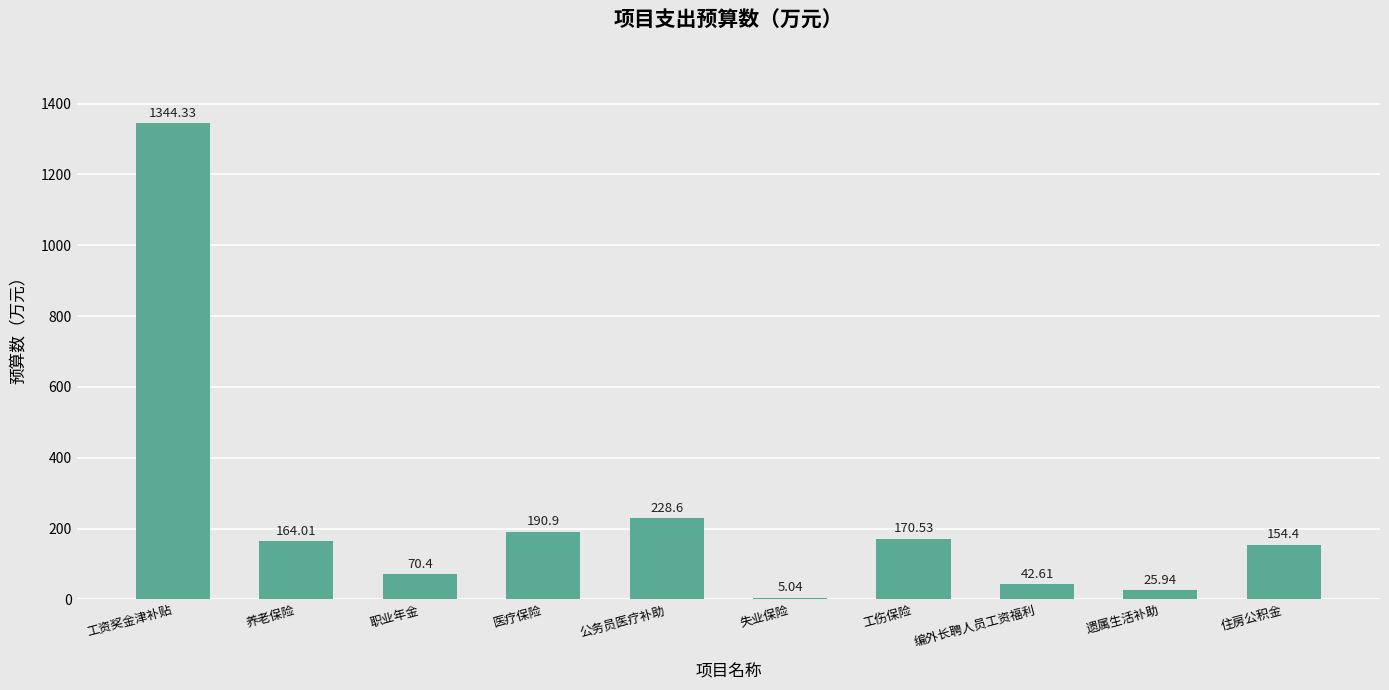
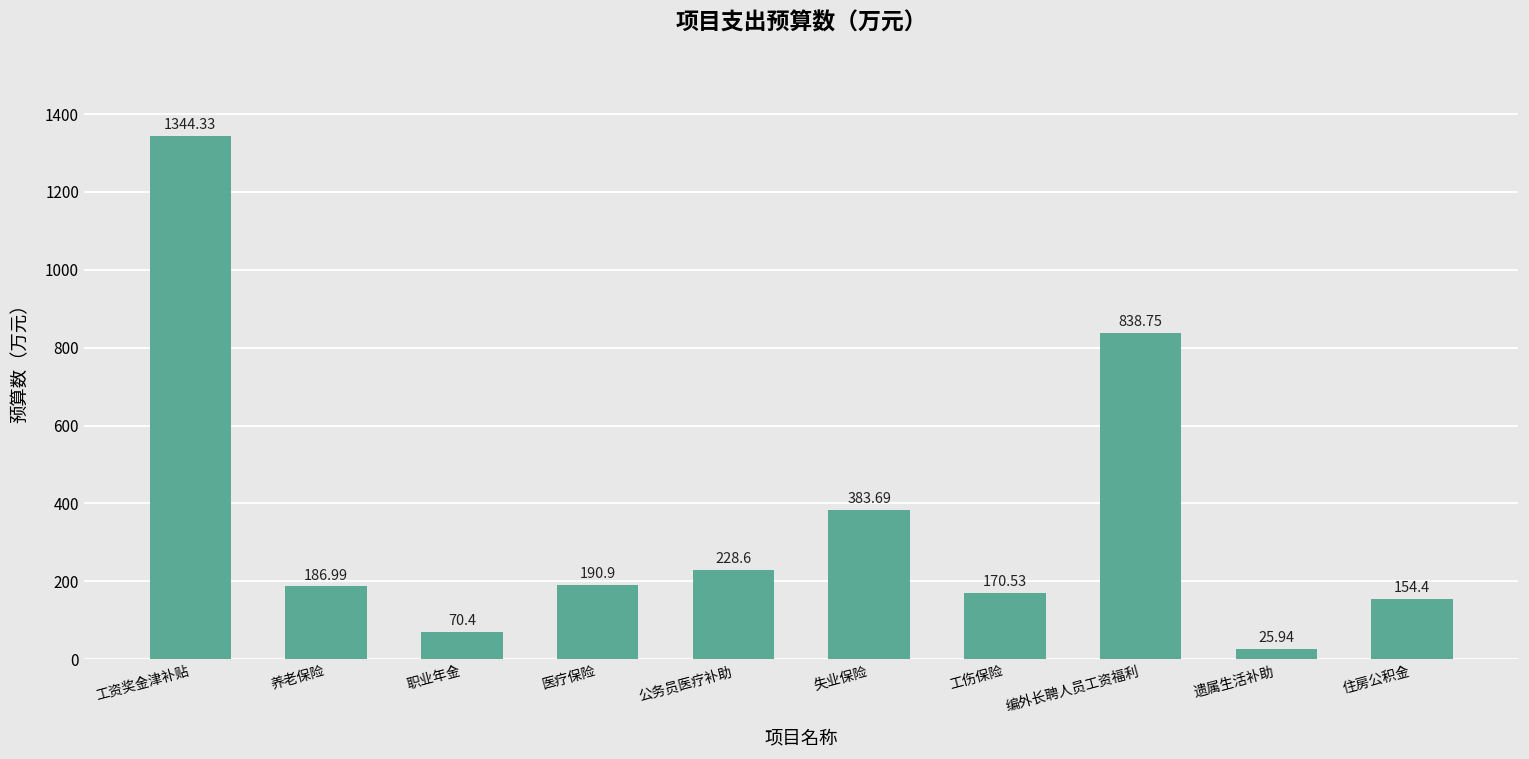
养老保险: 164.01 -> 186.99
失业保险: 5.04 -> 383.69
编外长聘人员工资福利: 42.61 -> 838.75
